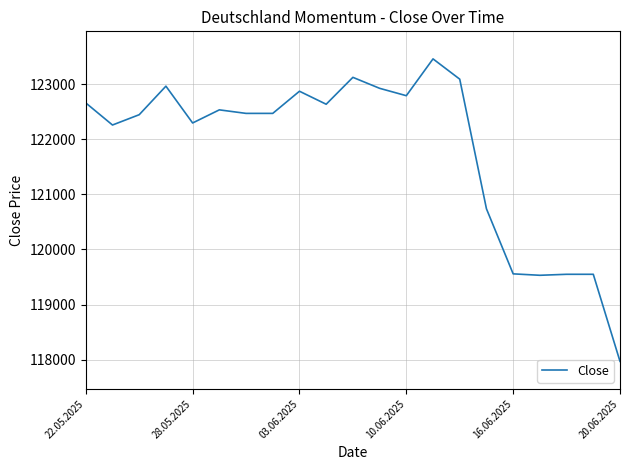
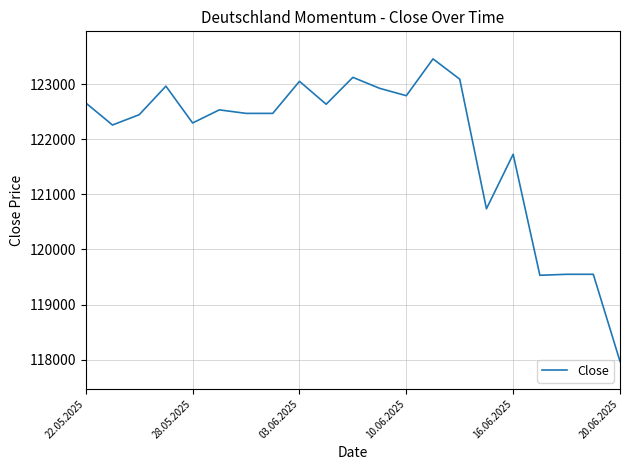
03.06.2025: 122900 -> 123100
16.06.2025: 119600 -> 121700
